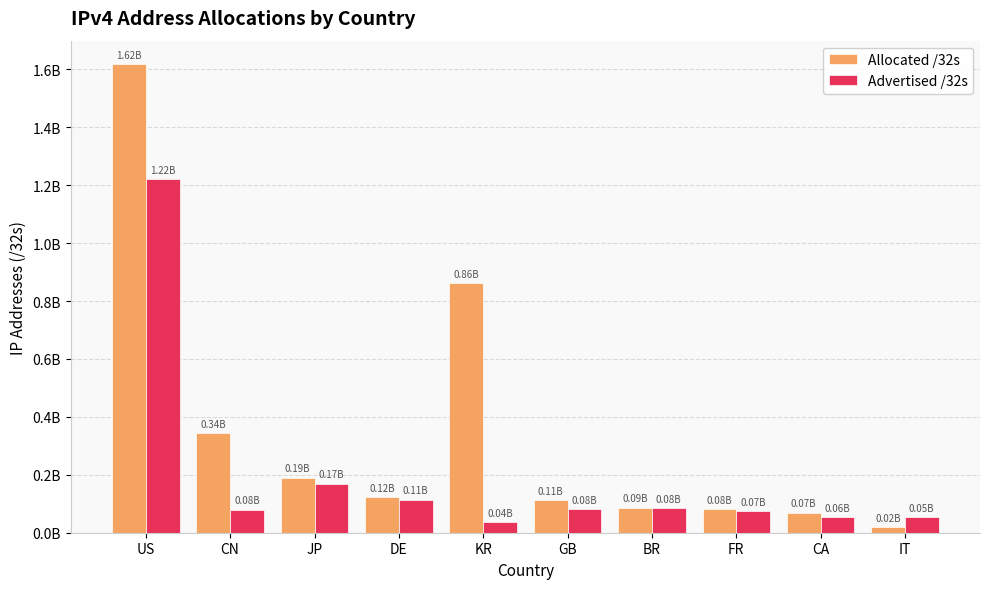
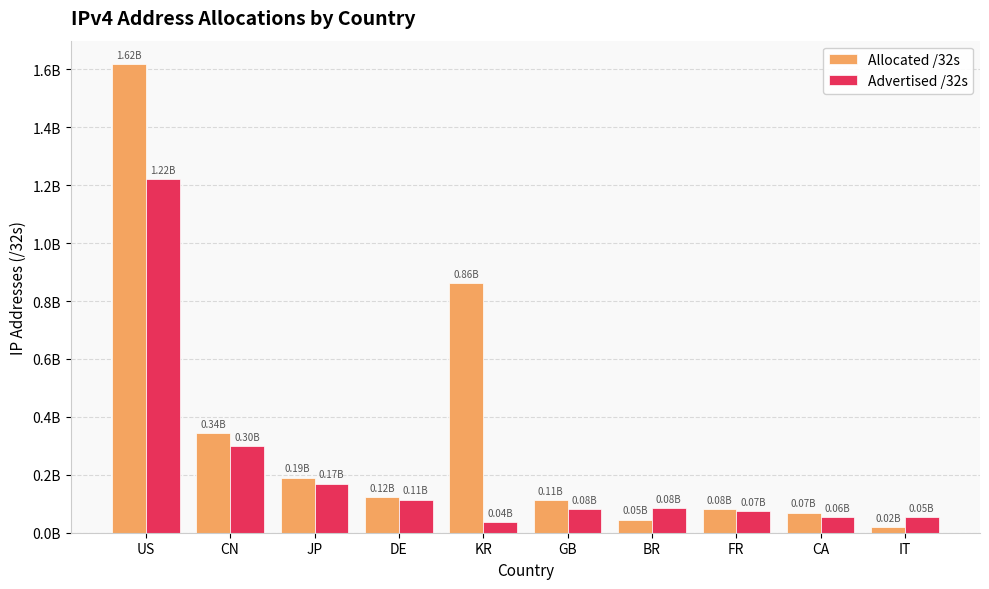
Advertised /32s, CN: 0.08B -> 0.30B
Allocated /32s, BR: 0.09B -> 0.05B
